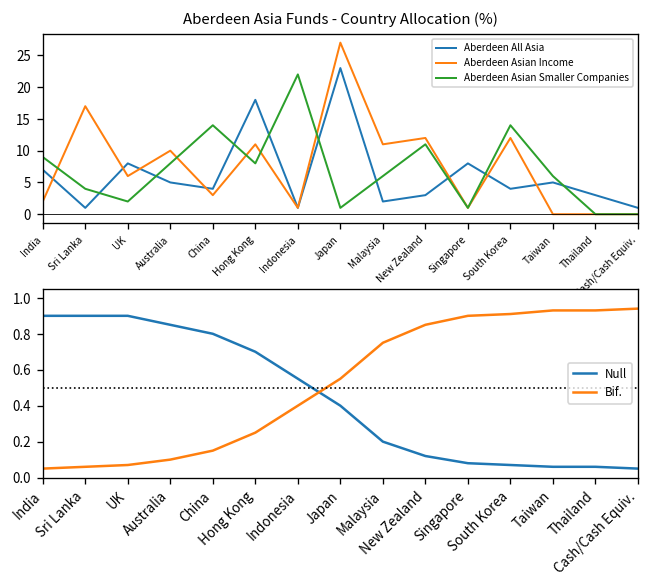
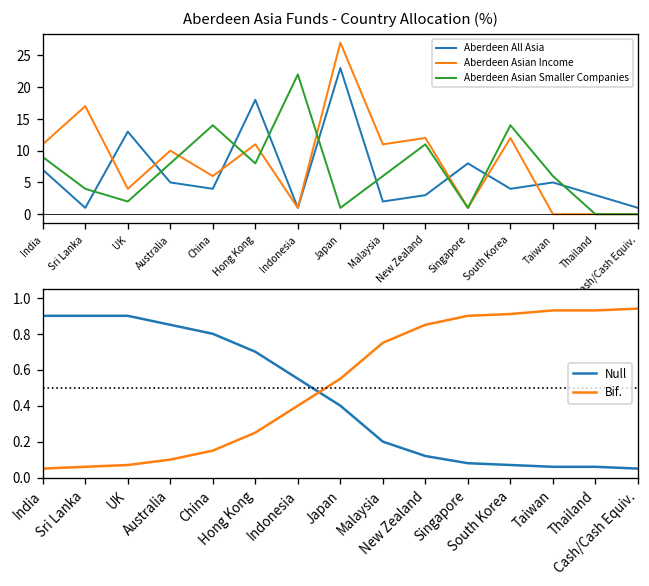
Aberdeen Asia Funds - Country Allocation (%), Aberdeen Asian Income, India: 2 -> 11
Aberdeen Asia Funds - Country Allocation (%), Aberdeen All Asia, UK: 8 -> 13
Aberdeen Asia Funds - Country Allocation (%), Aberdeen Asian Income, UK: 6 -> 4
Aberdeen Asia Funds - Country Allocation (%), Aberdeen Asian Income, China: 3 -> 6
